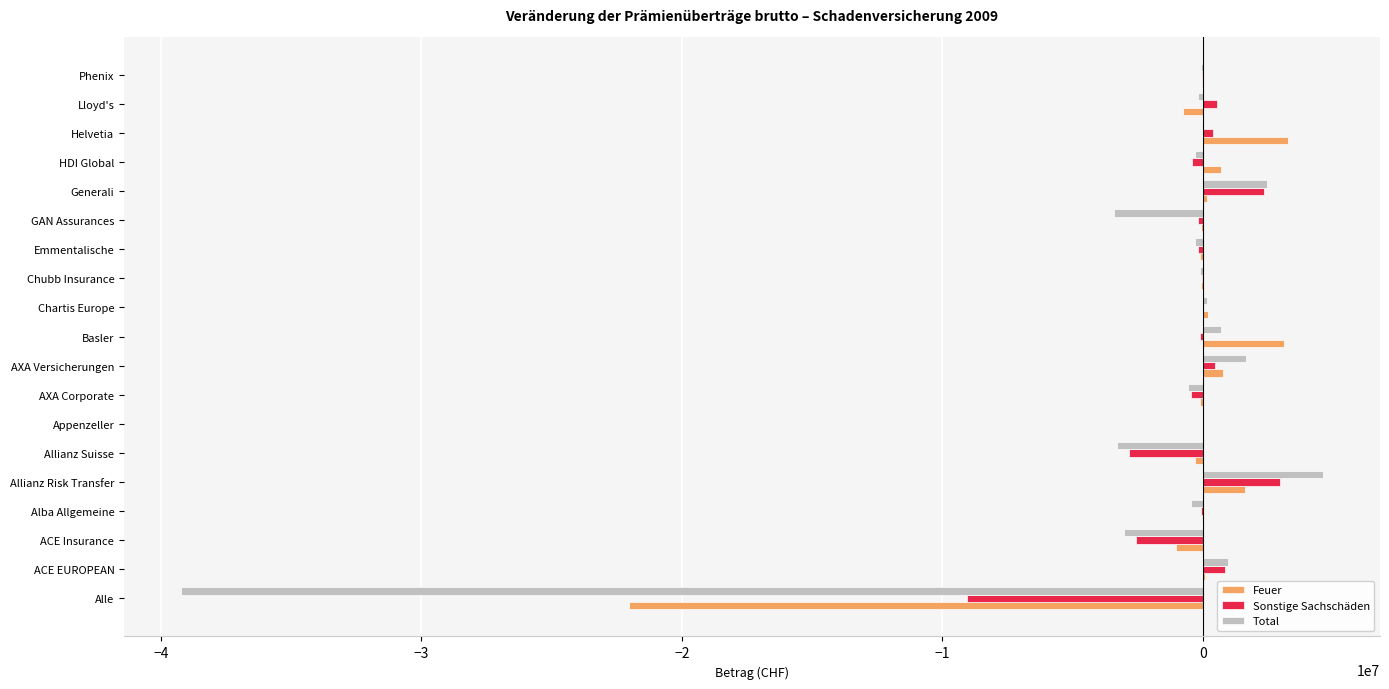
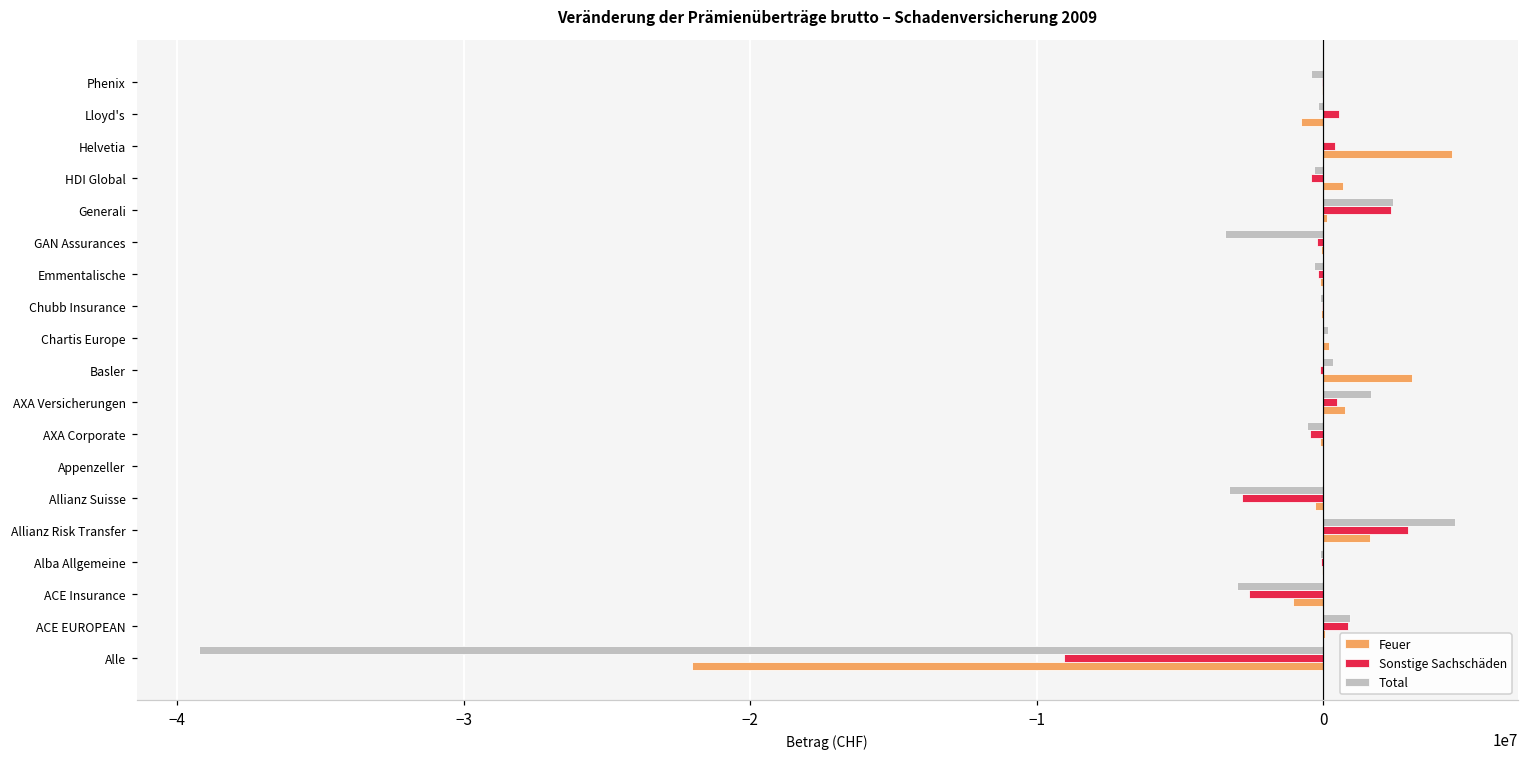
Total, Phenix: -100000 -> -400000
Feuer, Helvetia: 3300000 -> 4500000
Total, Basler: 700000 -> 300000
Total, Alba Allgemeine: -400000 -> -100000
